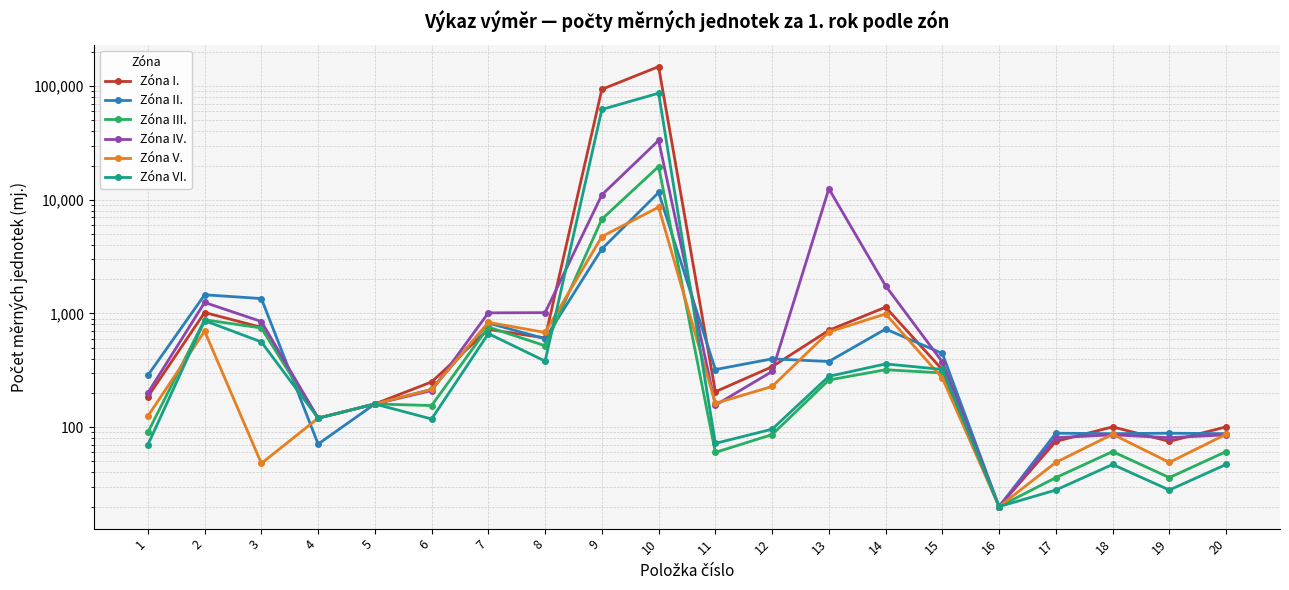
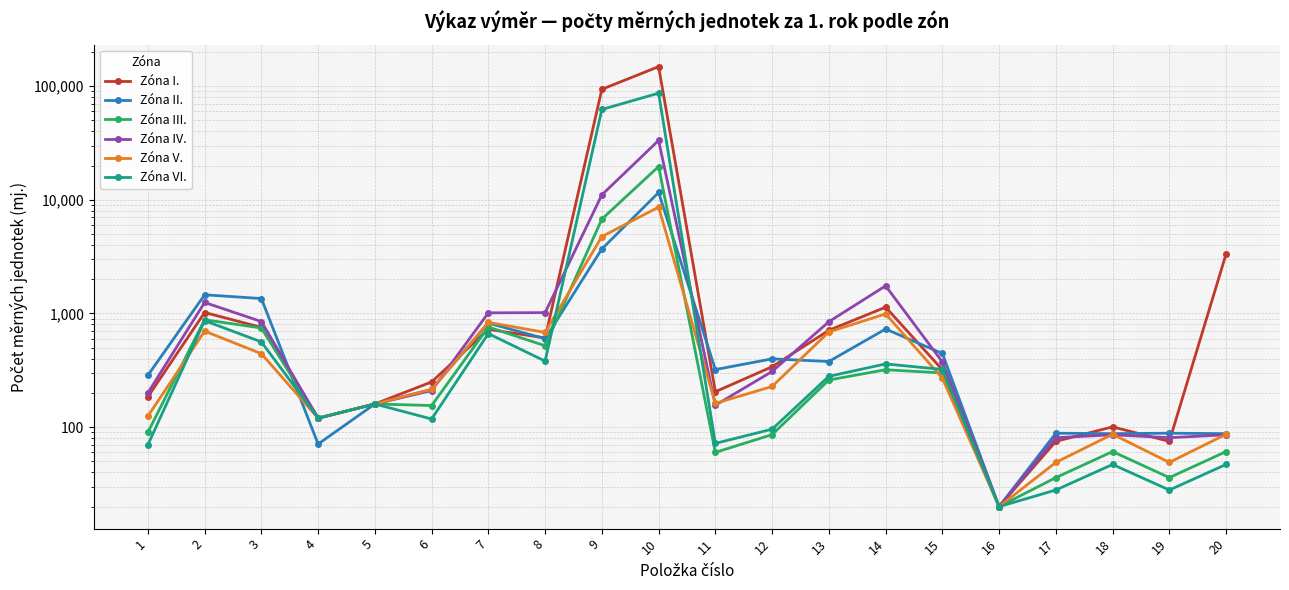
Zóna V., 3: 48 -> 440
Zóna IV., 13: 13,000 -> 800
Zóna I., 20: 100 -> 3,300
